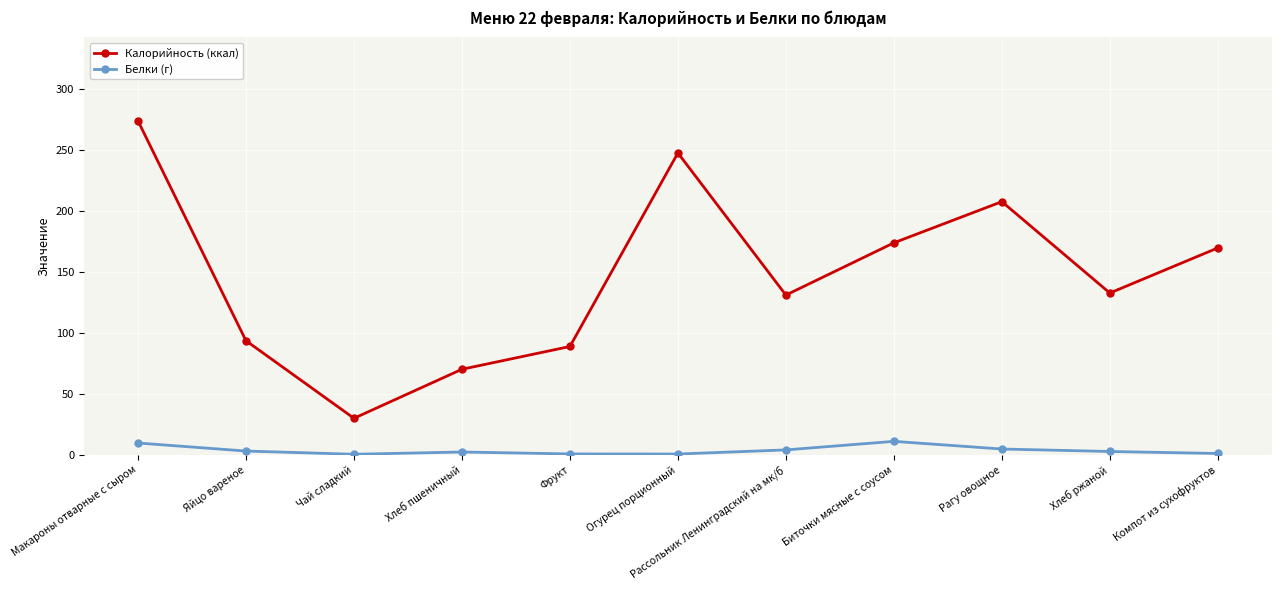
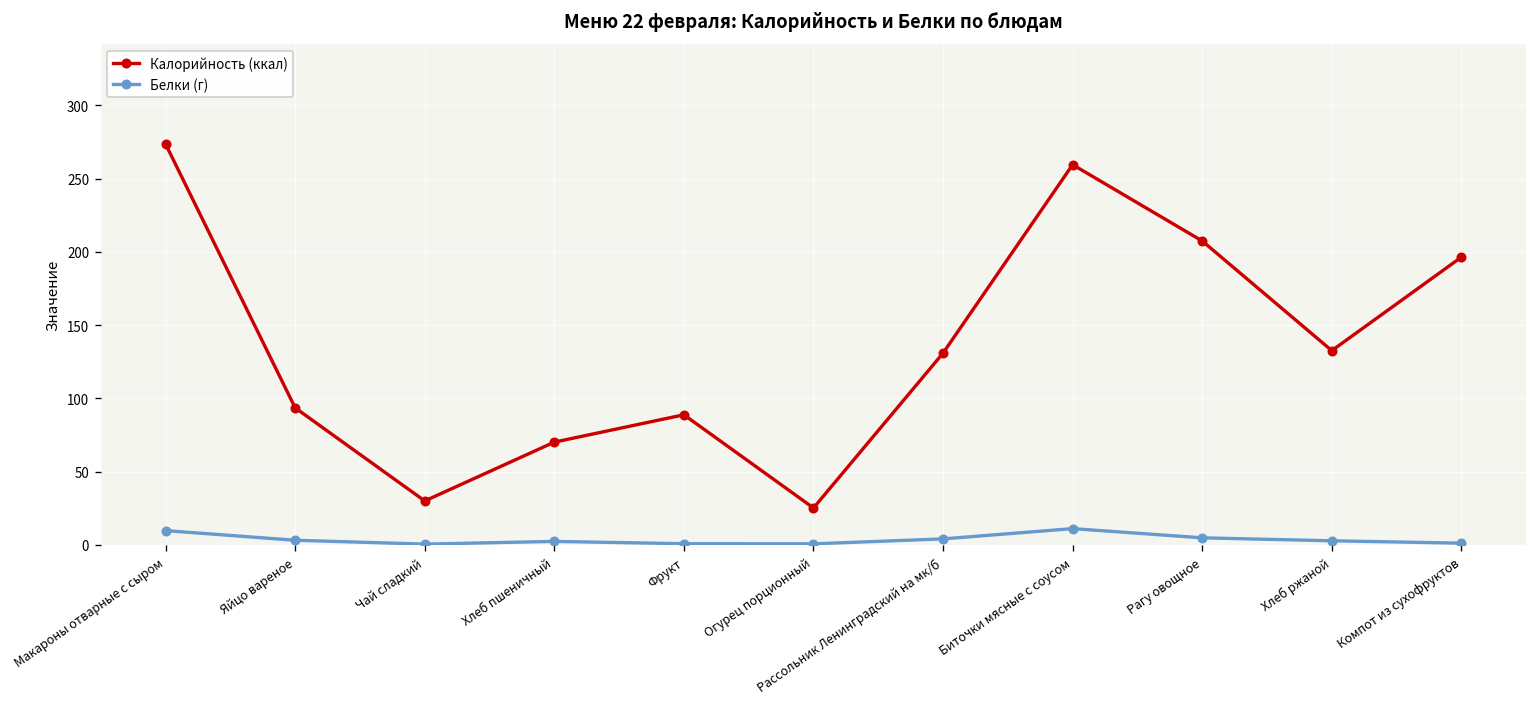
Калорийность (ккал), Огурец порционный: 247 -> 25
Калорийность (ккал), Биточки мясные с соусом: 174 -> 260
Калорийность (ккал), Компот из сухофруктов: 170 -> 196
